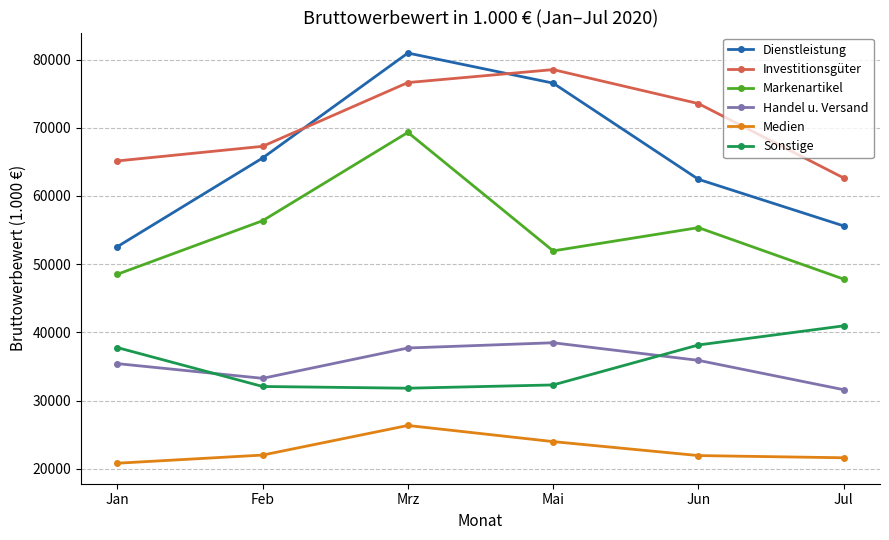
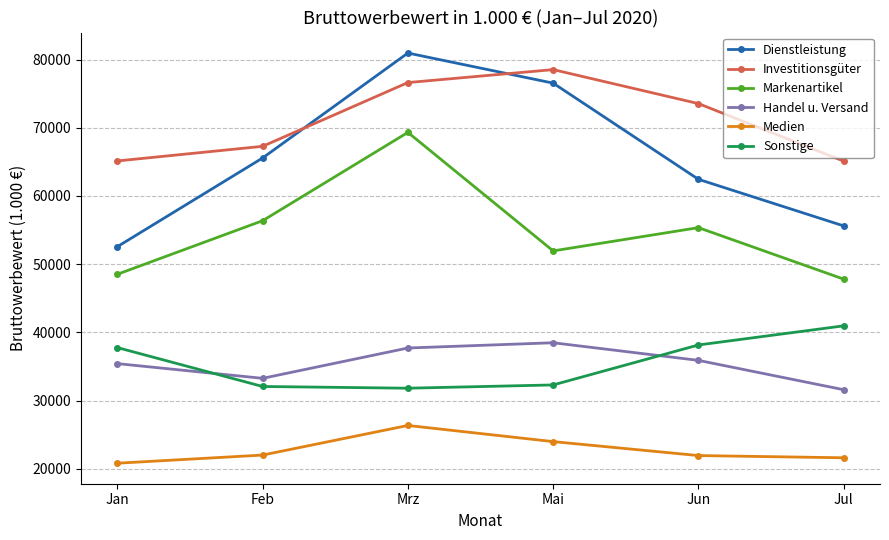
Investitionsgüter, Jul: 63000 -> 65000
